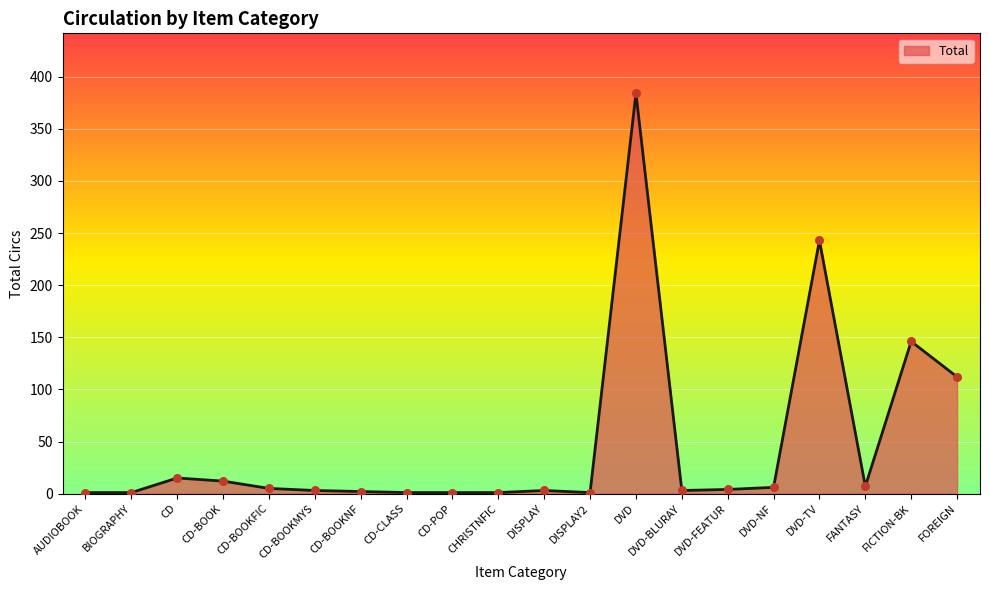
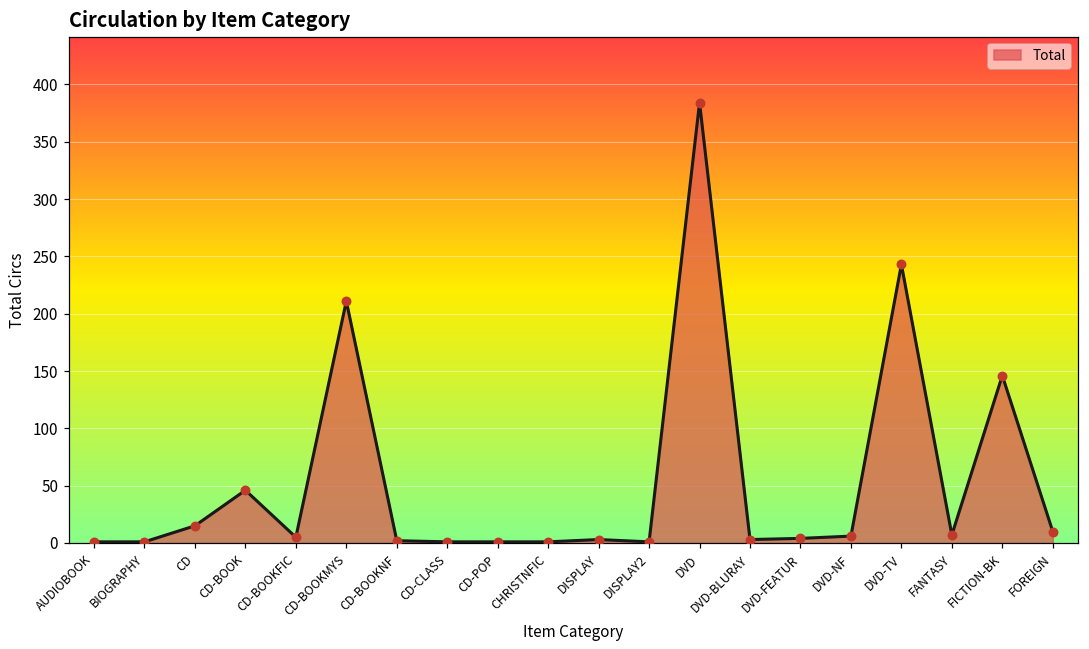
CD-BOOK: 12 -> 46
CD-BOOKMYS: 3 -> 211
FOREIGN: 112 -> 10
